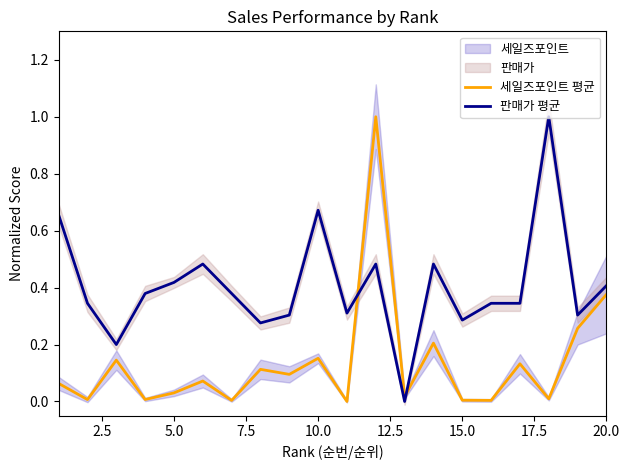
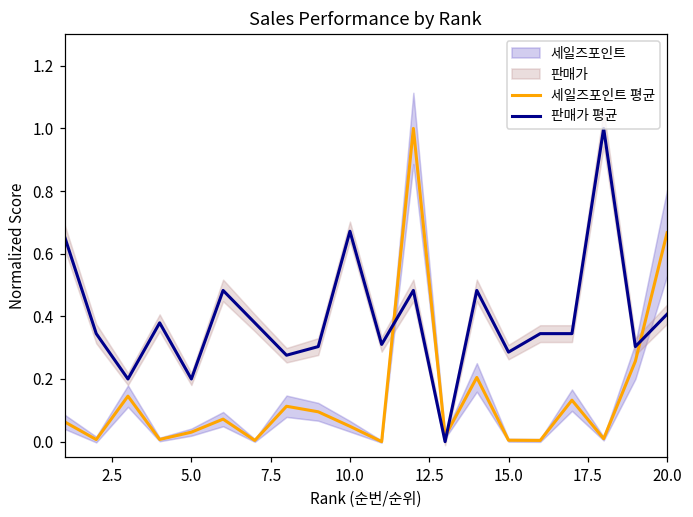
판매가 평균, 5.0: 0.42 -> 0.20
세일즈포인트 평균, 10.0: 0.15 -> 0.05
세일즈포인트 평균, 20.0: 0.38 -> 0.67
